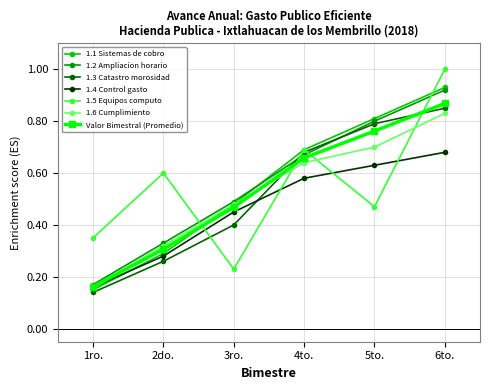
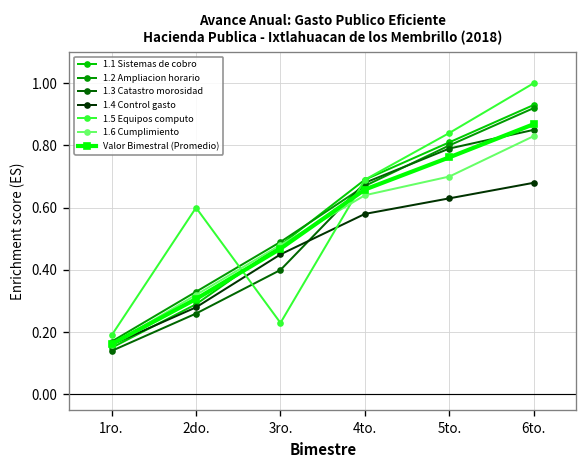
1.5 Equipos computo, 1ro.: 0.35 -> 0.19
1.5 Equipos computo, 5to.: 0.47 -> 0.84
